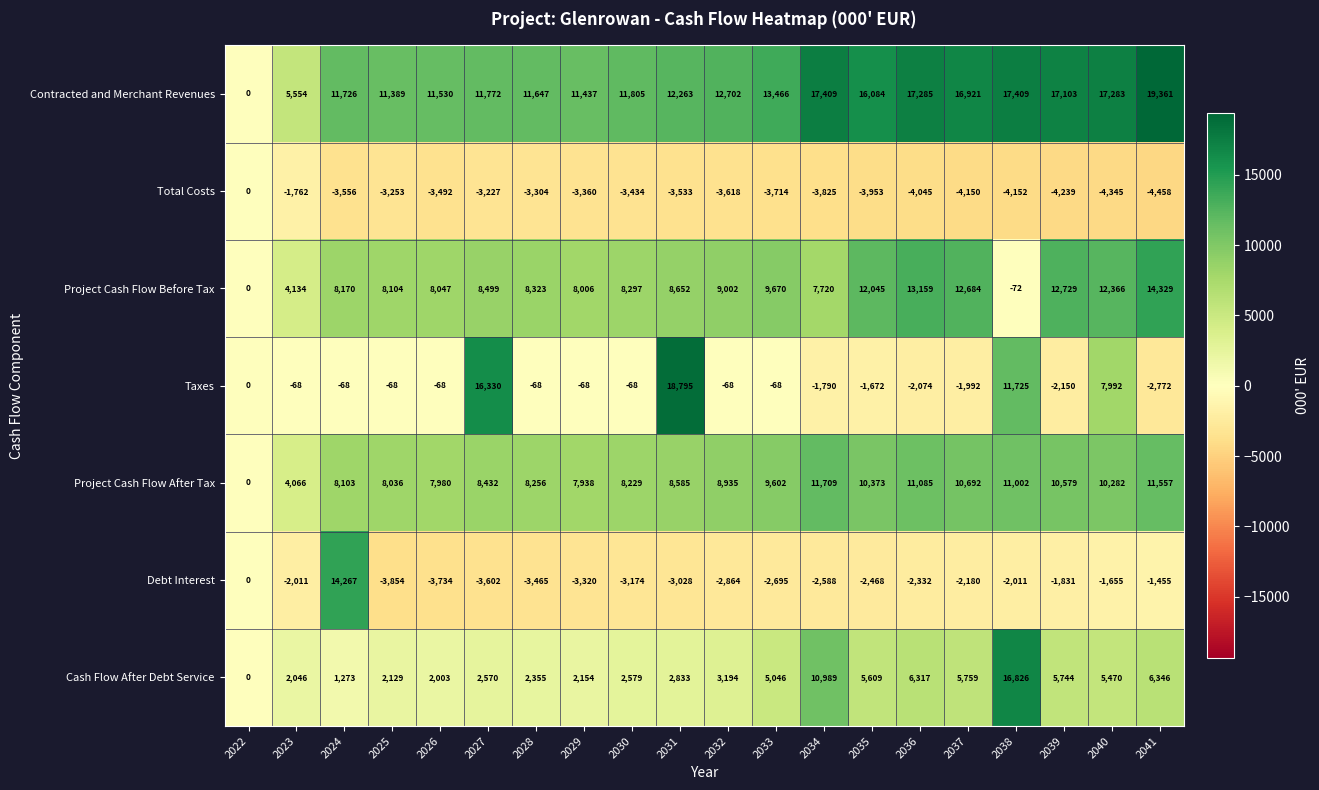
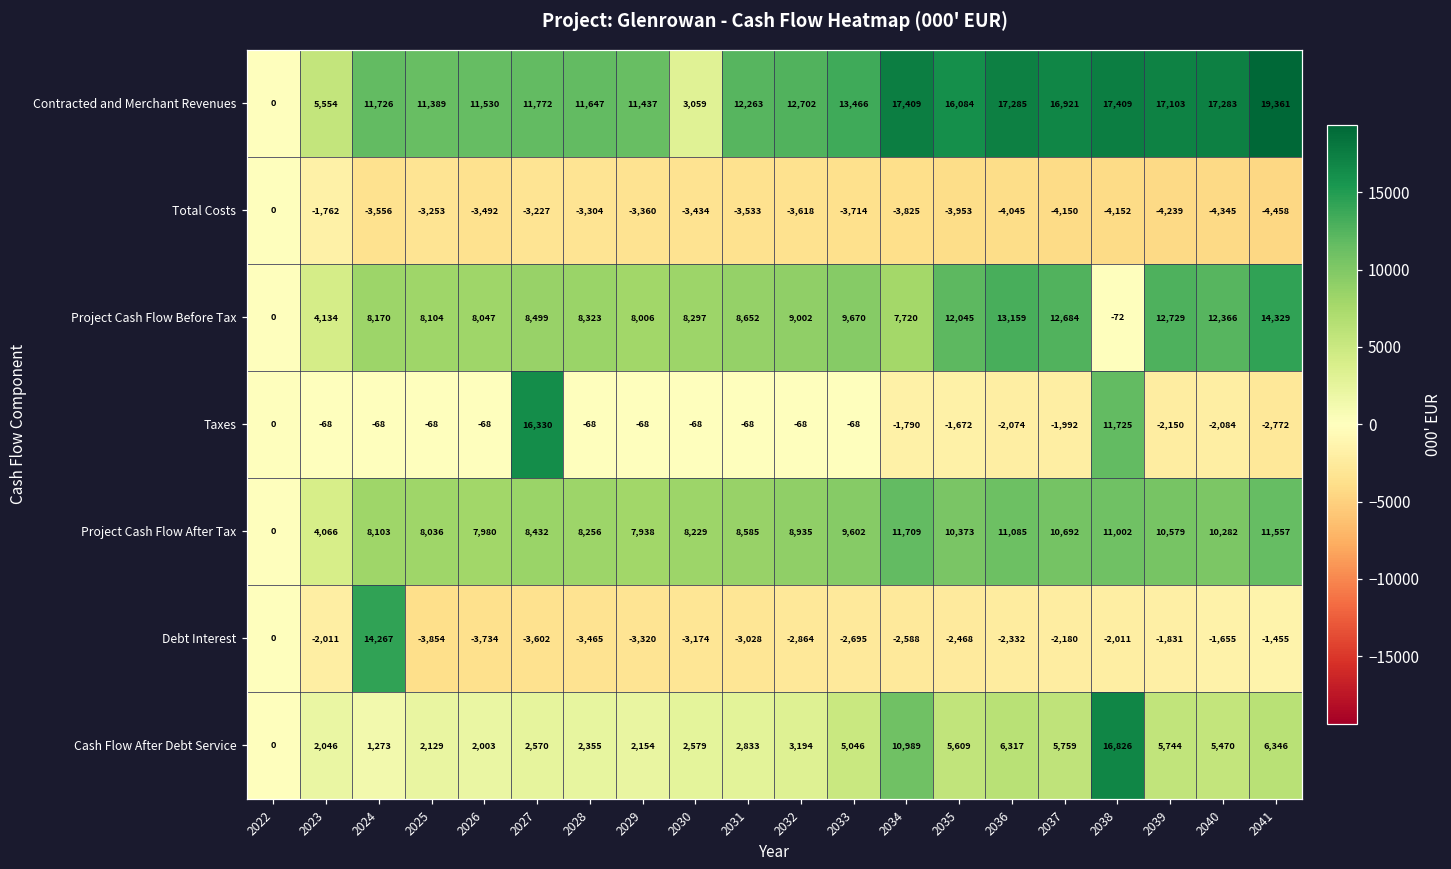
Contracted and Merchant Revenues, 2030: 11,805 -> 3,059
Taxes, 2031: 18,795 -> -68
Taxes, 2040: 7,992 -> -2,084
